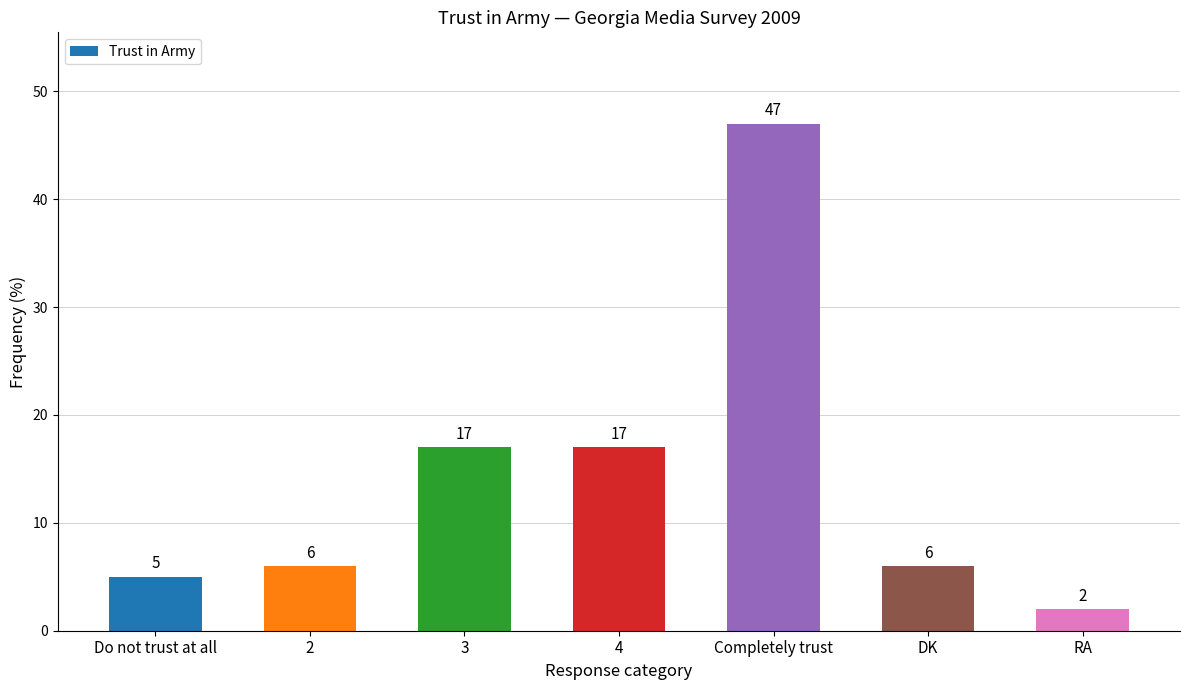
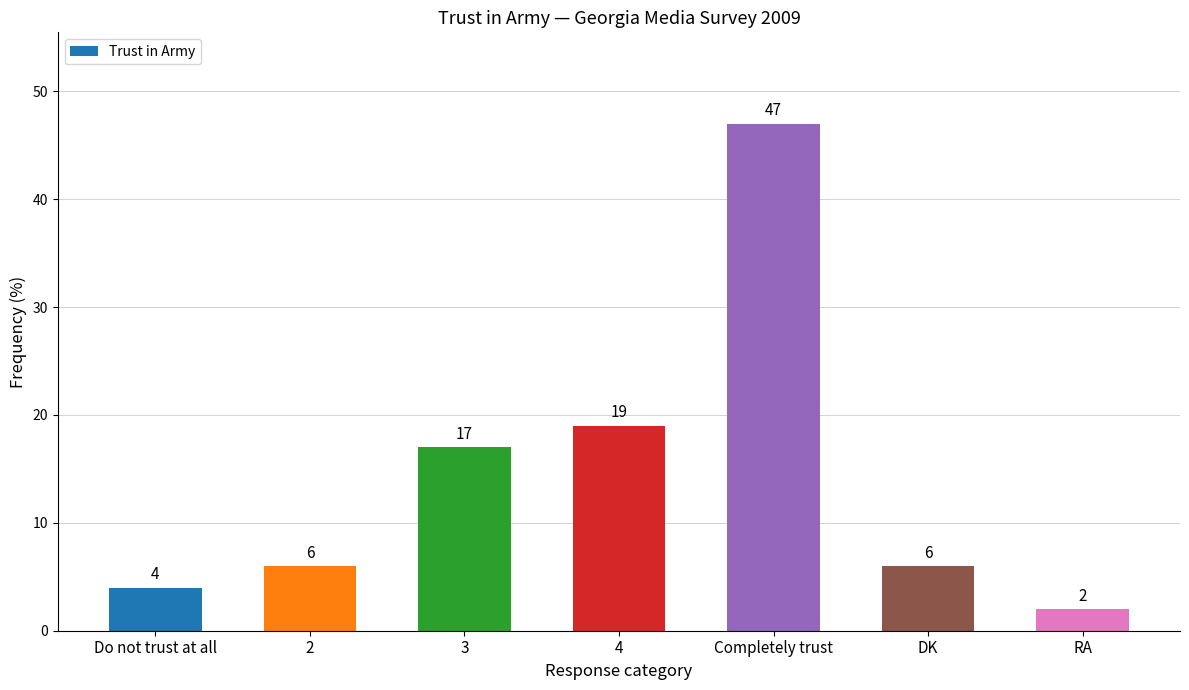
Do not trust at all: 5 -> 4
4: 17 -> 19
